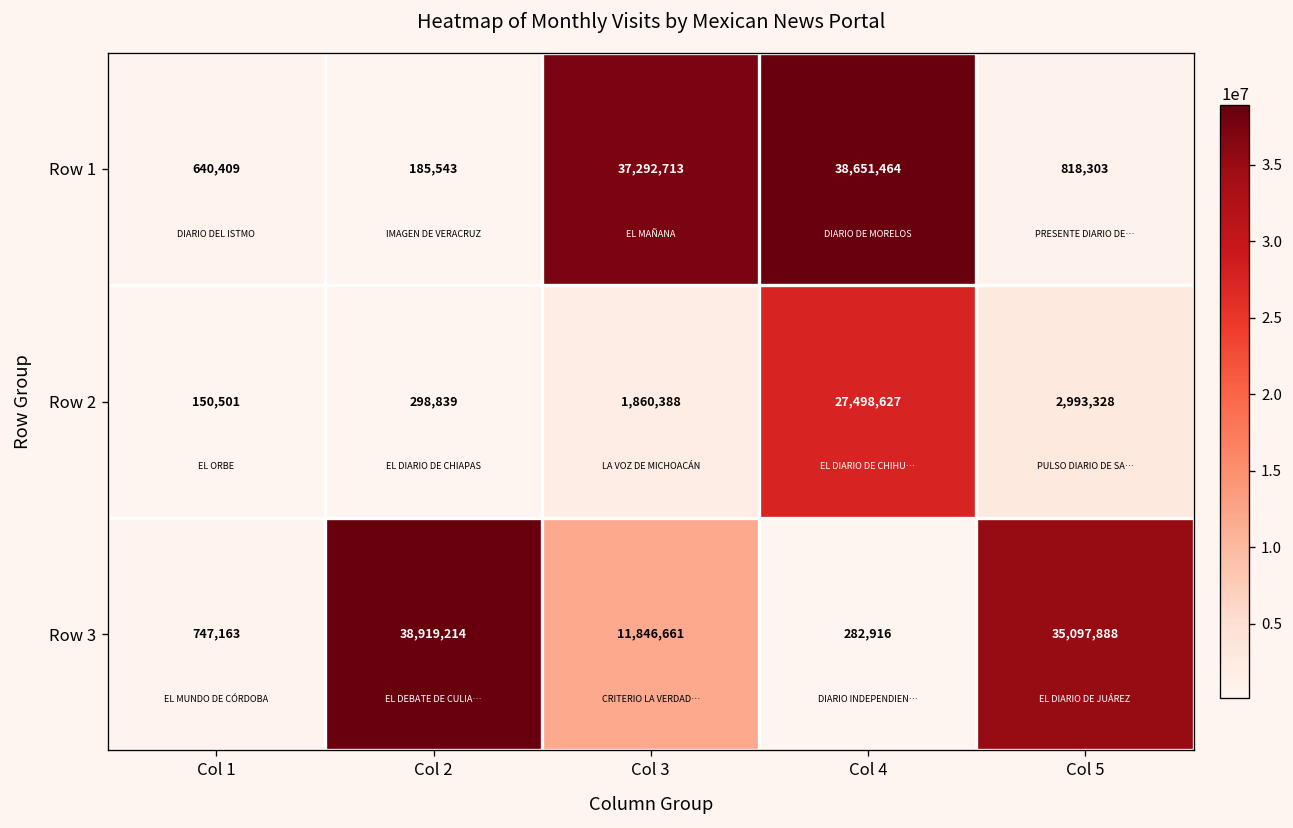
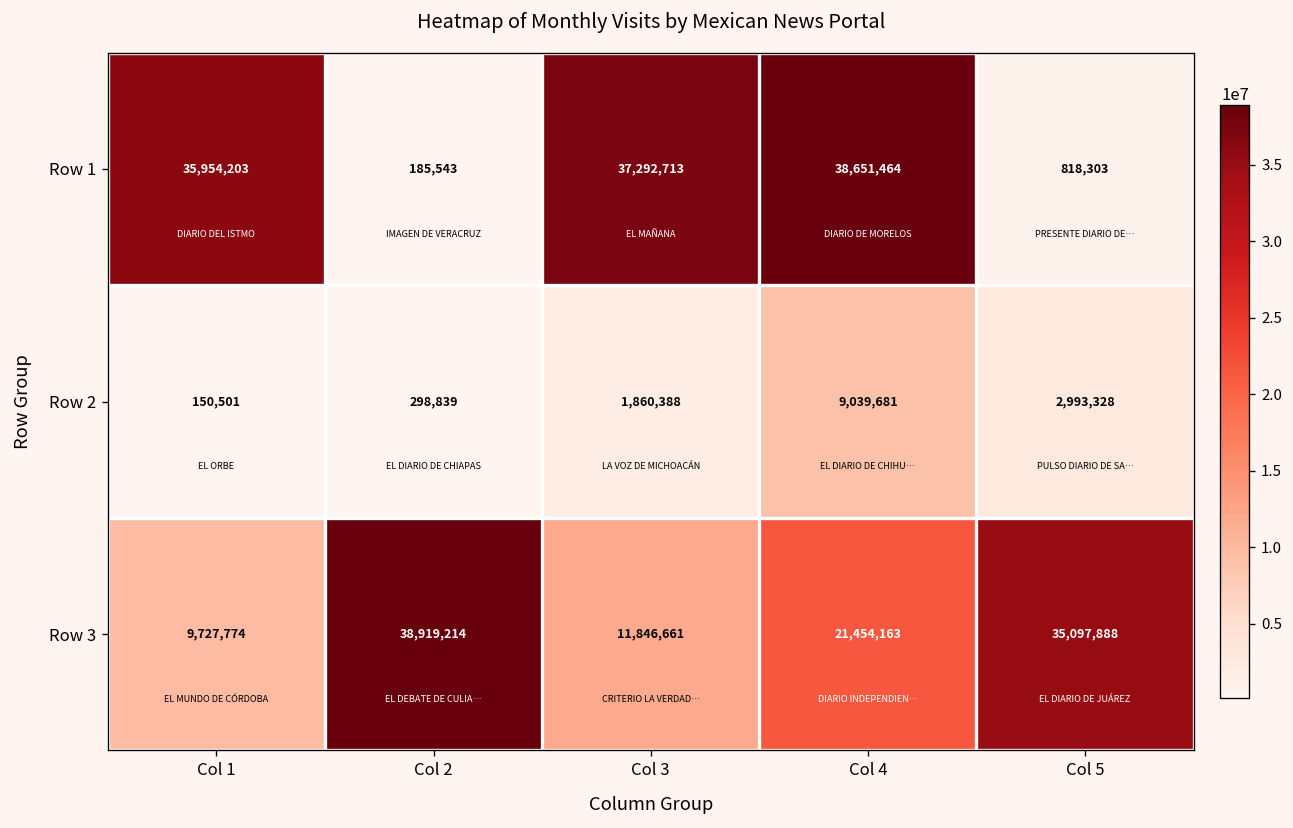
Row 1, Col 1: 640,409 -> 35,954,203
Row 2, Col 4: 27,498,627 -> 9,039,681
Row 3, Col 1: 747,163 -> 9,727,774
Row 3, Col 4: 282,916 -> 21,454,163
